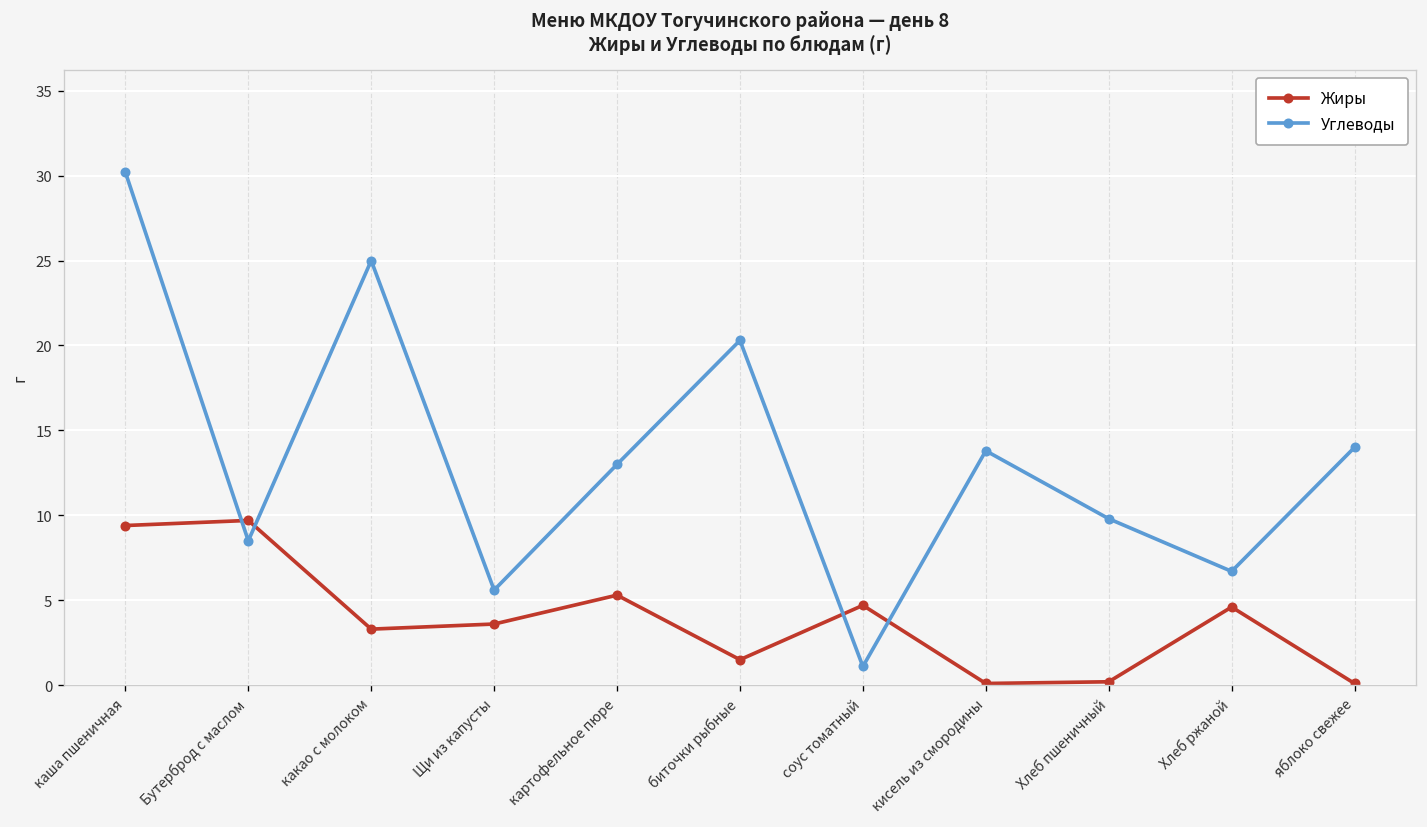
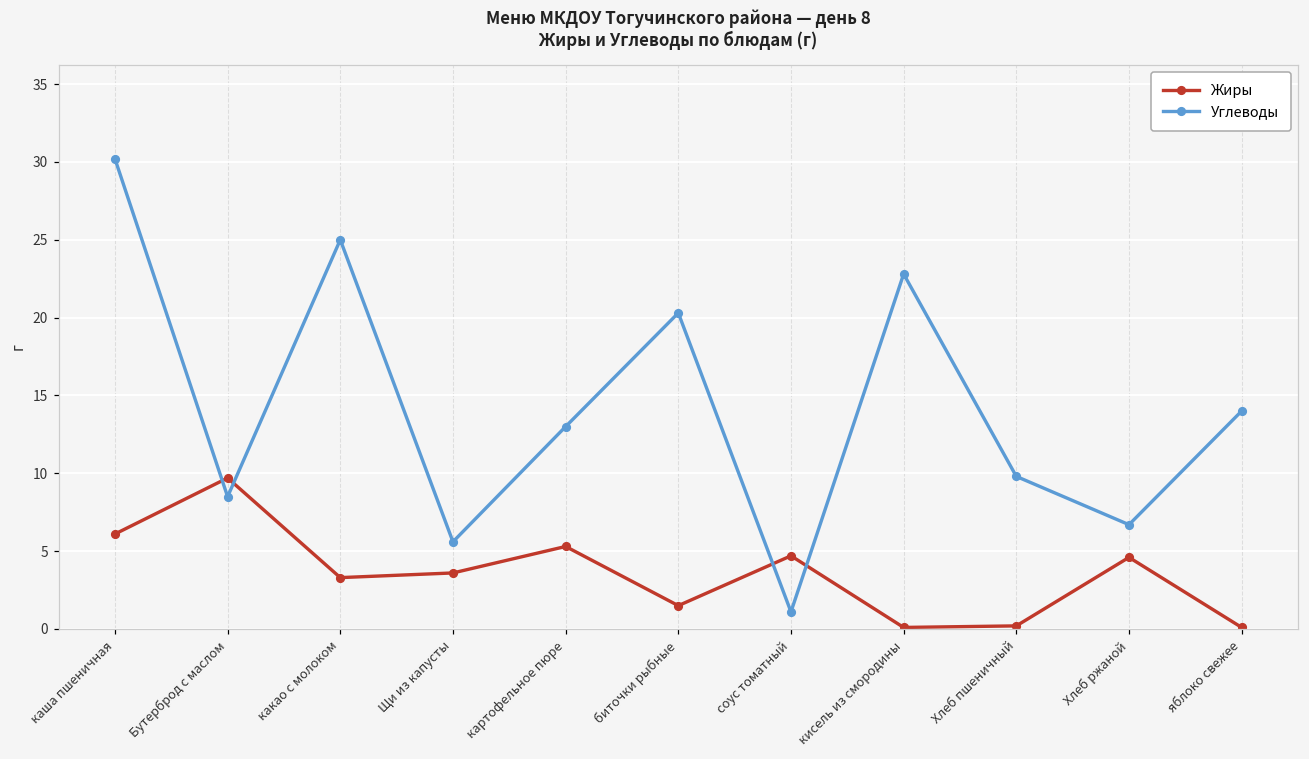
Жиры, каша пшеничная: 9.4 -> 6.1
Углеводы, кисель из смородины: 13.8 -> 22.8
